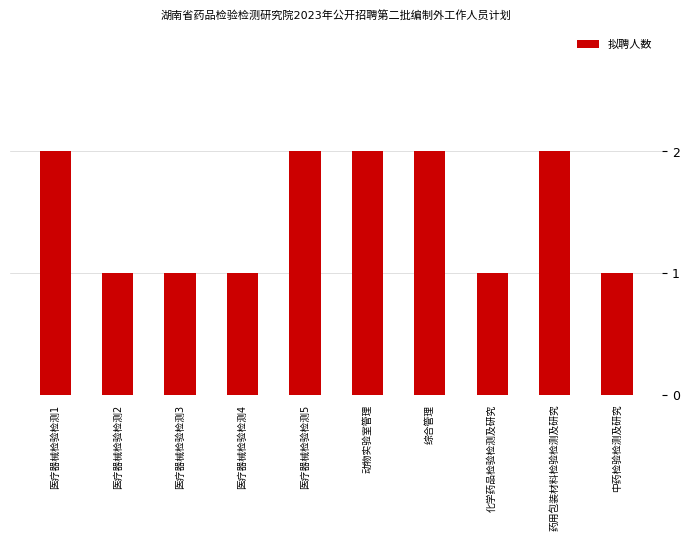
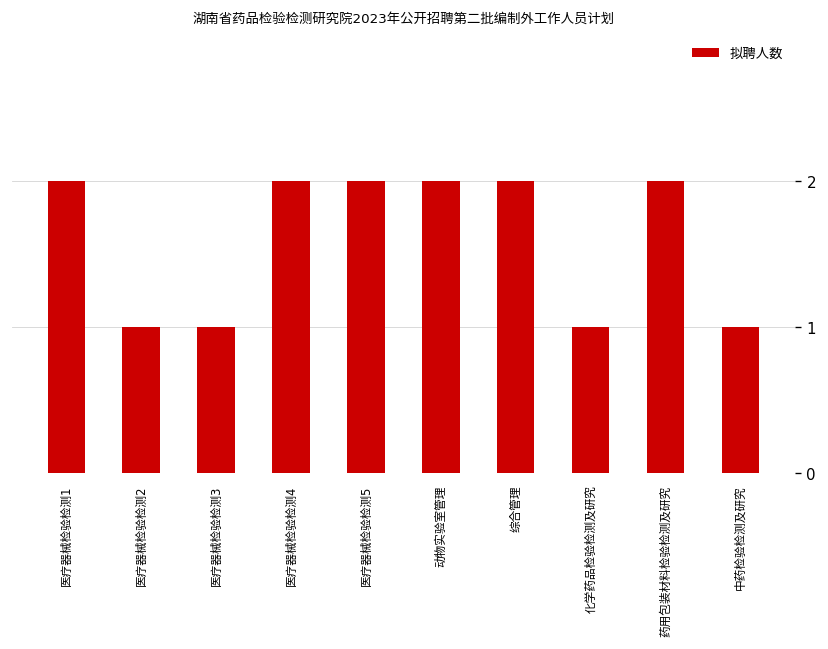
医疗器械检验检测4: 1 -> 2
